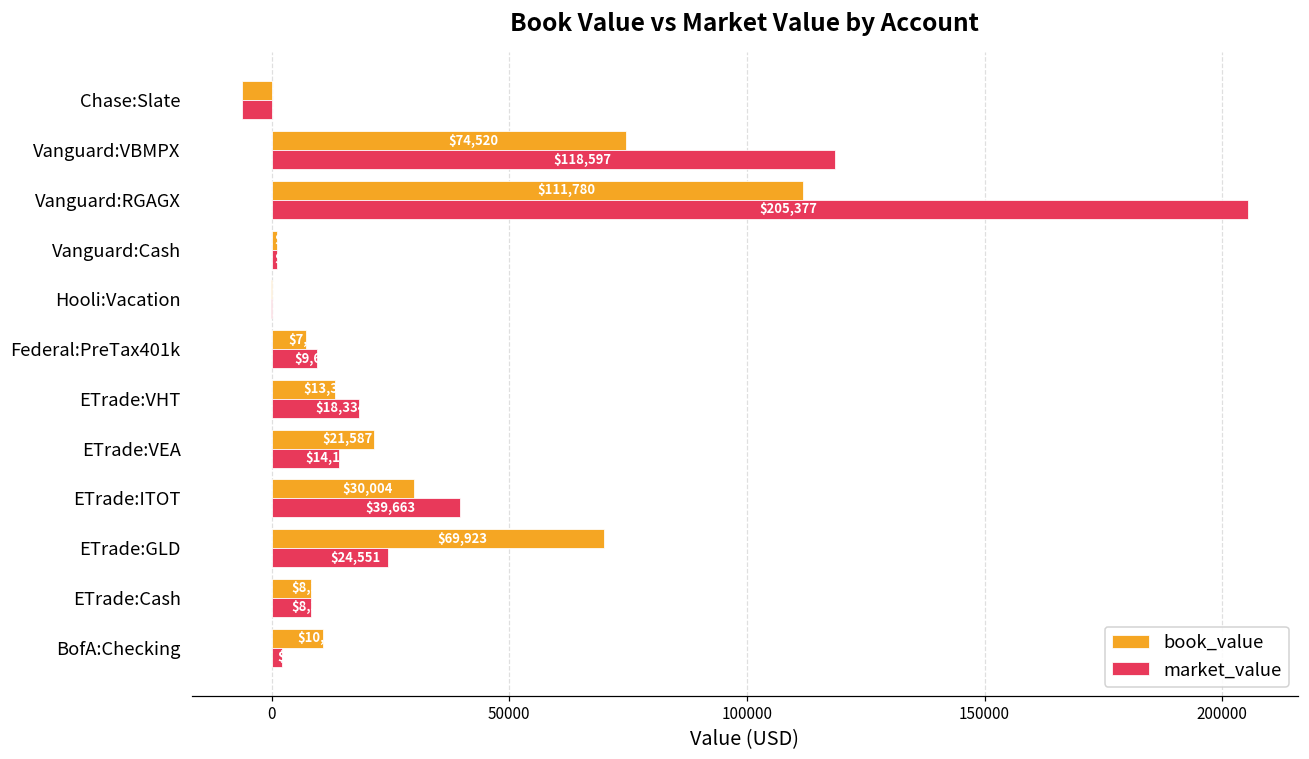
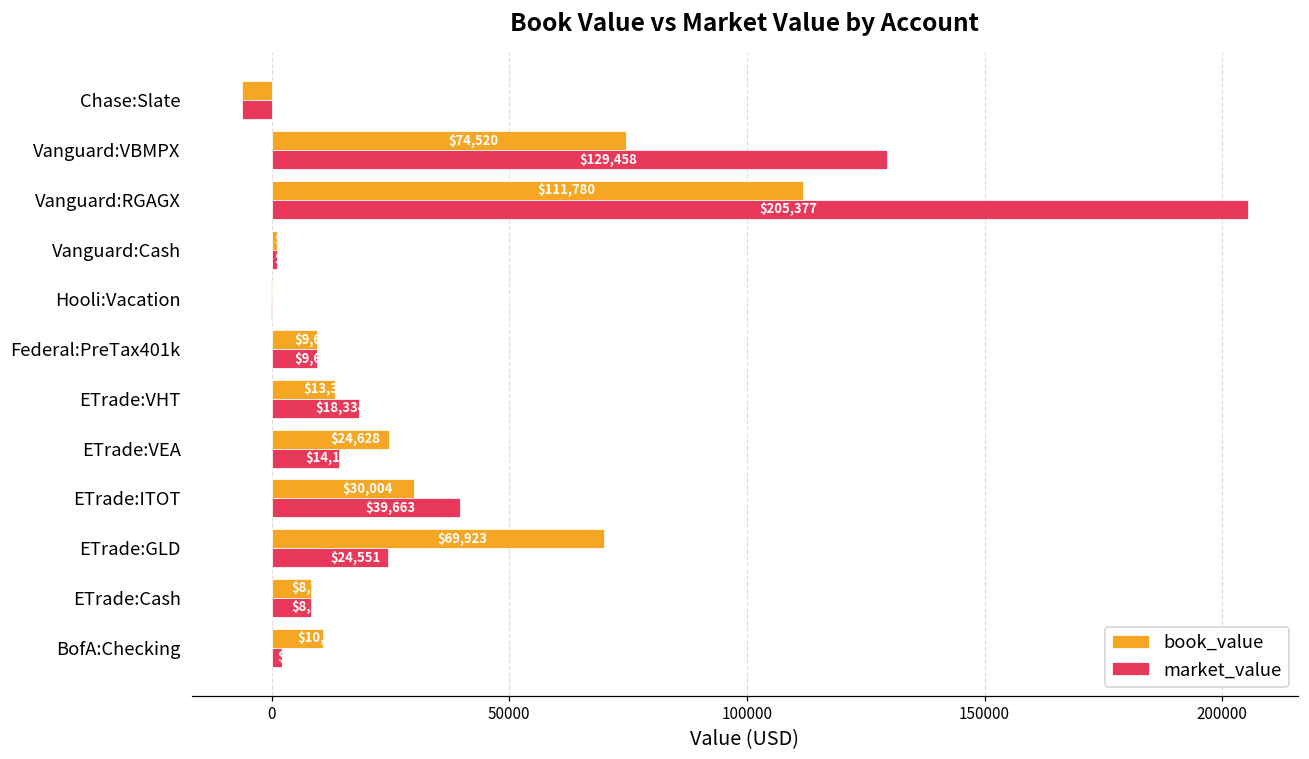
market_value, Vanguard:VBMPX: $118,597 -> $129,458
book_value, Federal:PreTax401k: 7000 -> 10000
book_value, ETrade:VEA: $21,587 -> $24,628
